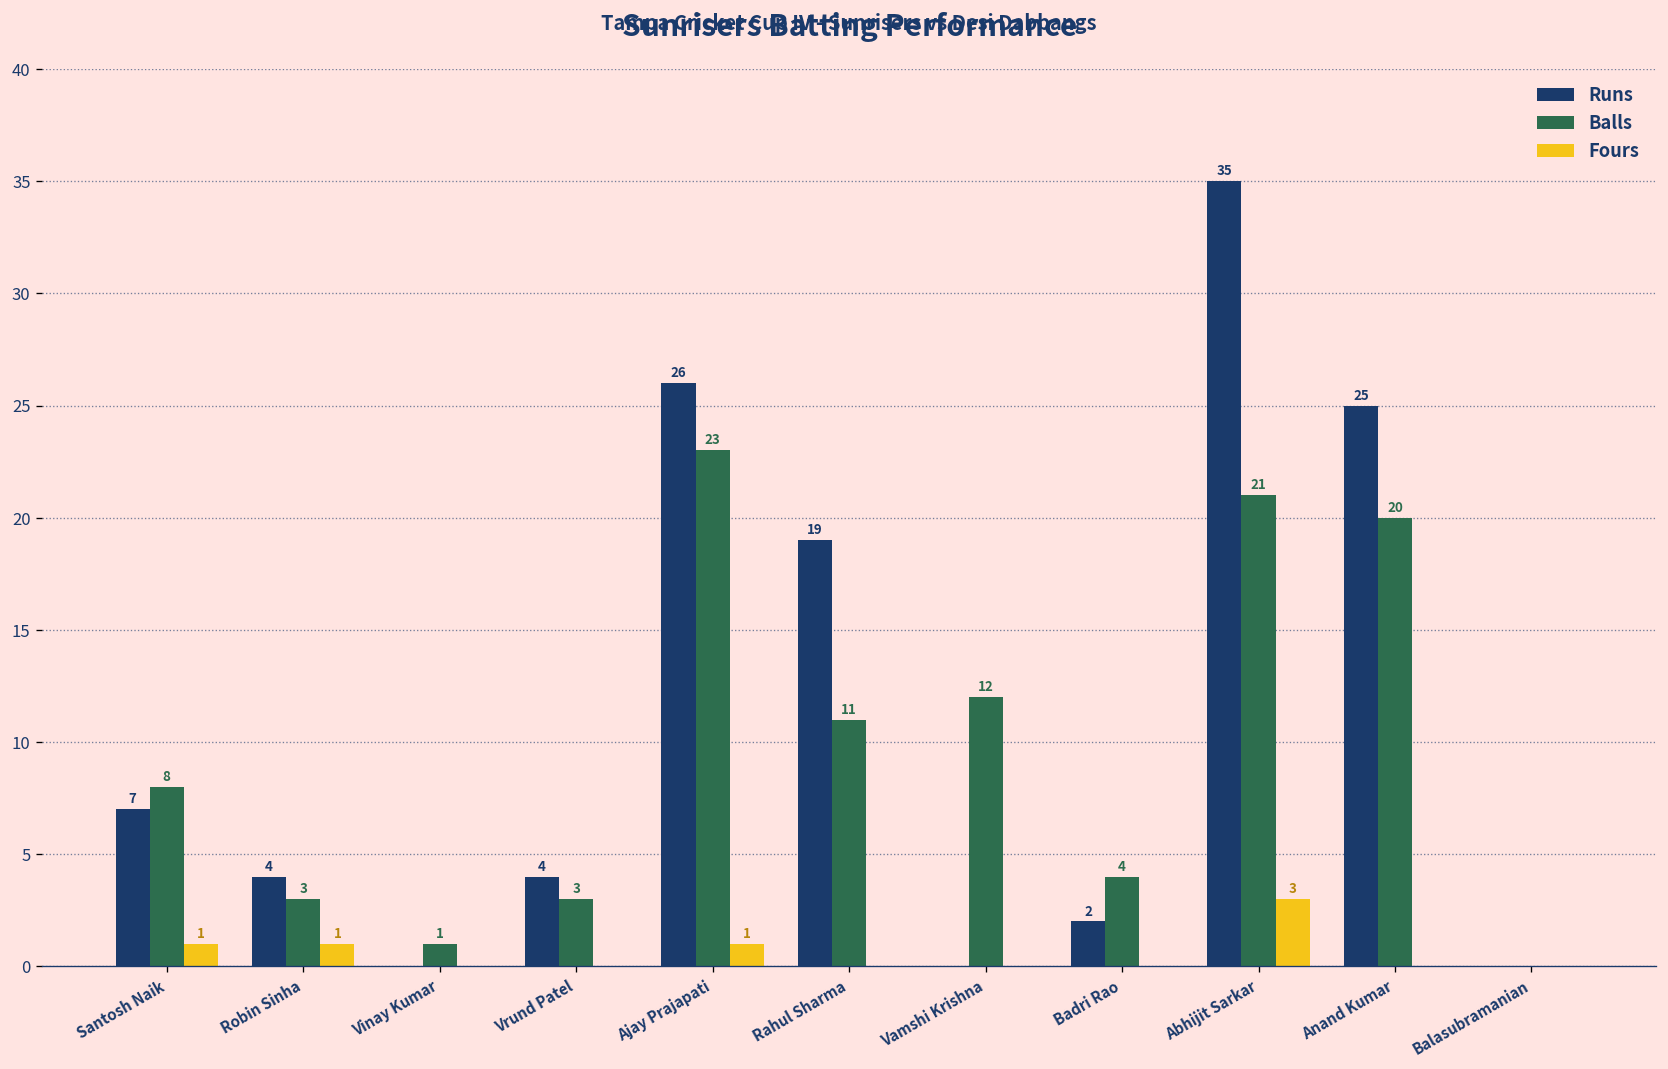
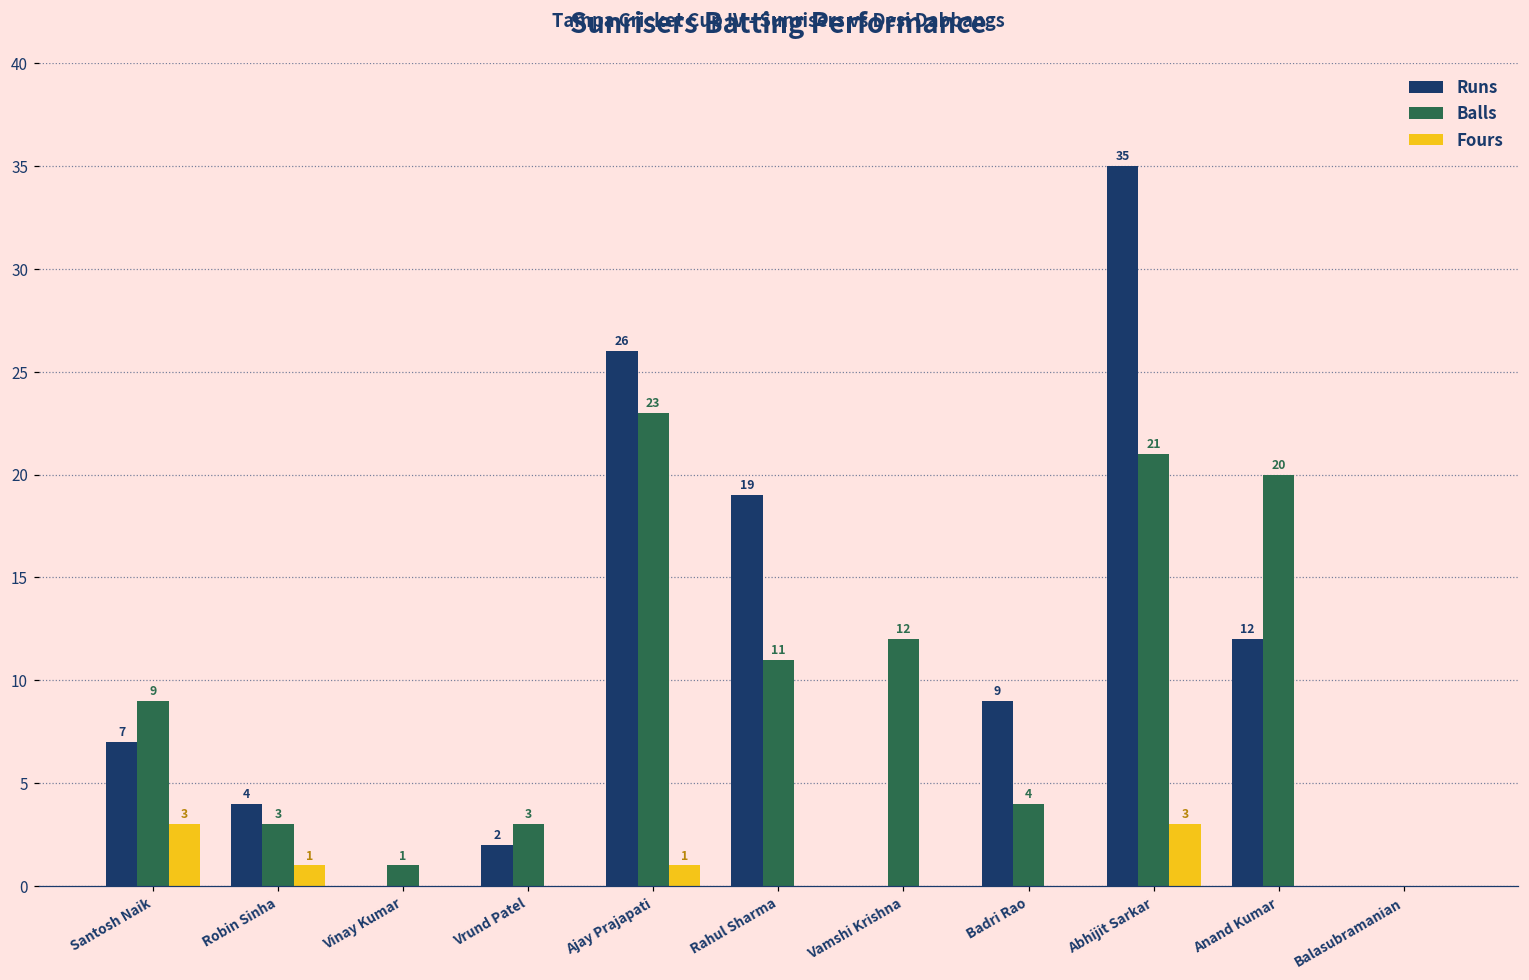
Balls, Santosh Naik: 8 -> 9
Fours, Santosh Naik: 1 -> 3
Runs, Vrund Patel: 4 -> 2
Runs, Badri Rao: 2 -> 9
Runs, Anand Kumar: 25 -> 12
